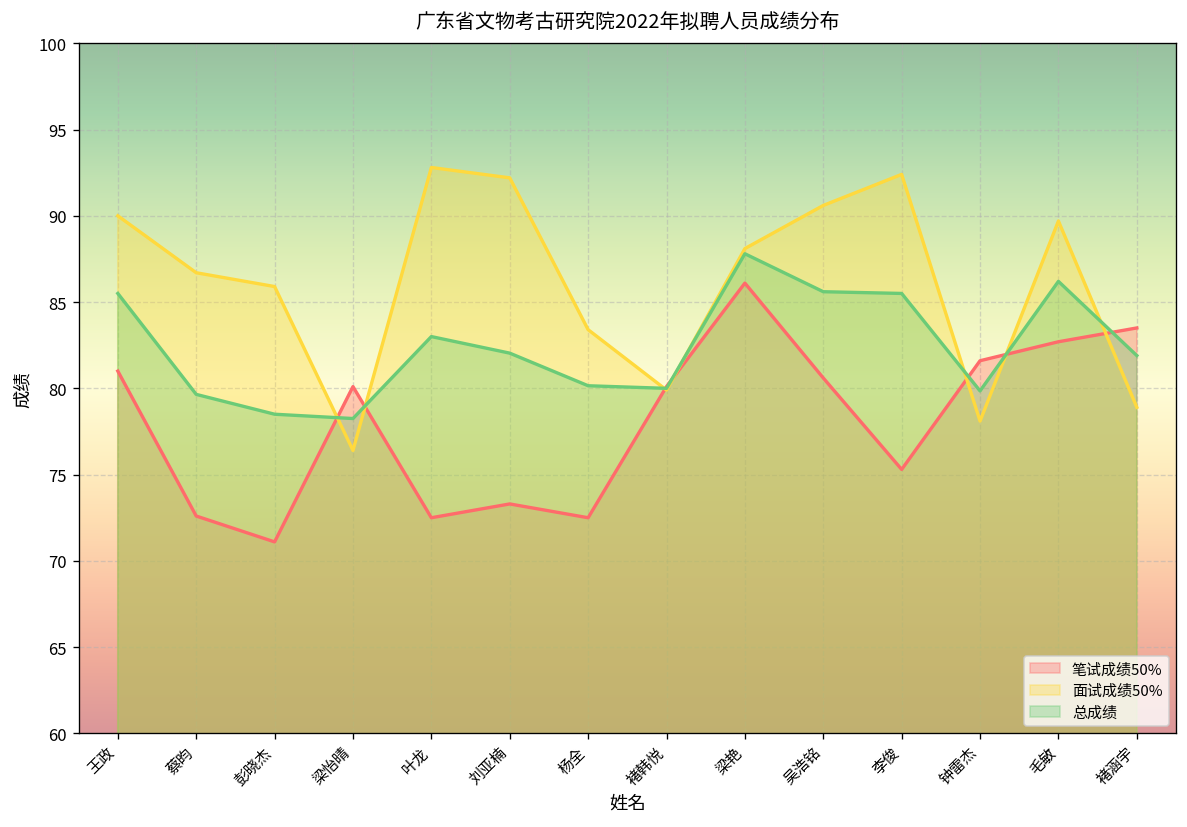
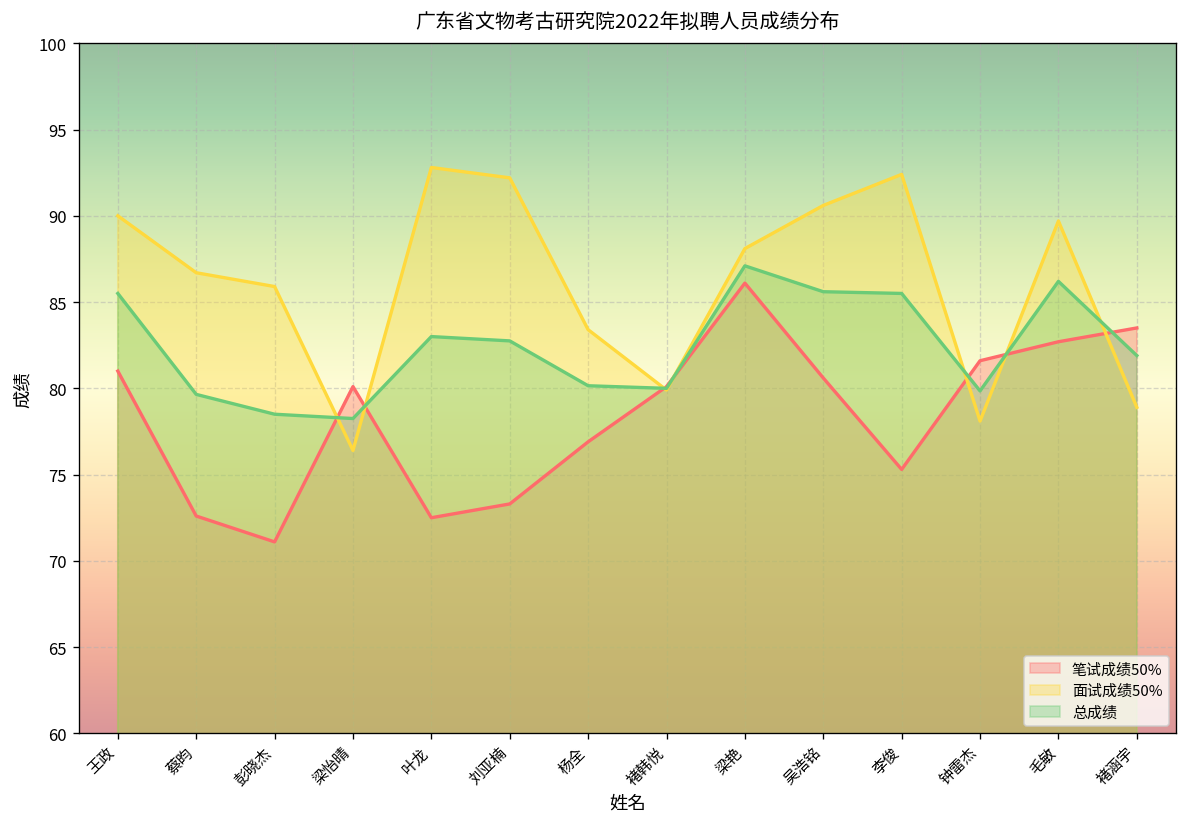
总成绩, 刘亚楠: 82.0 -> 82.8
笔试成绩50%, 杨全: 72.5 -> 76.9
总成绩, 梁艳: 87.8 -> 87.1
